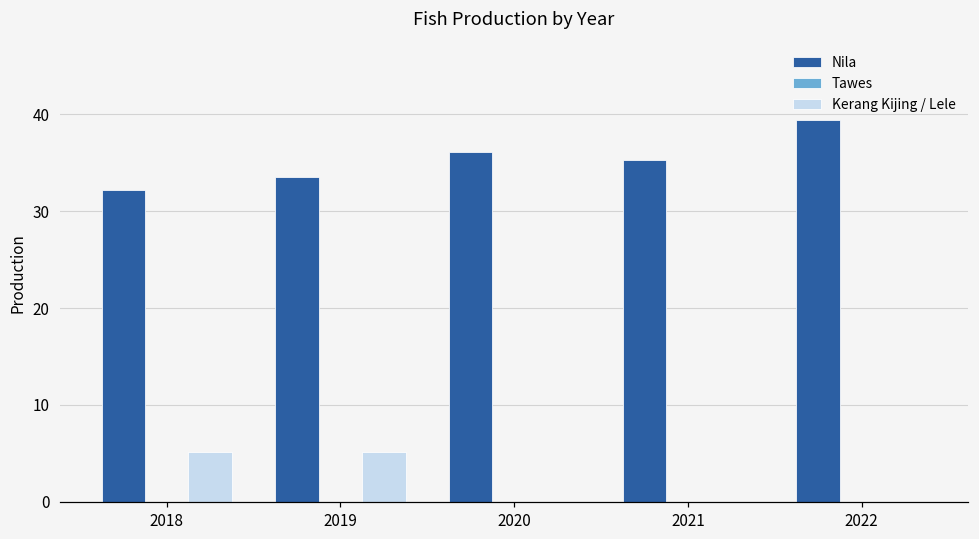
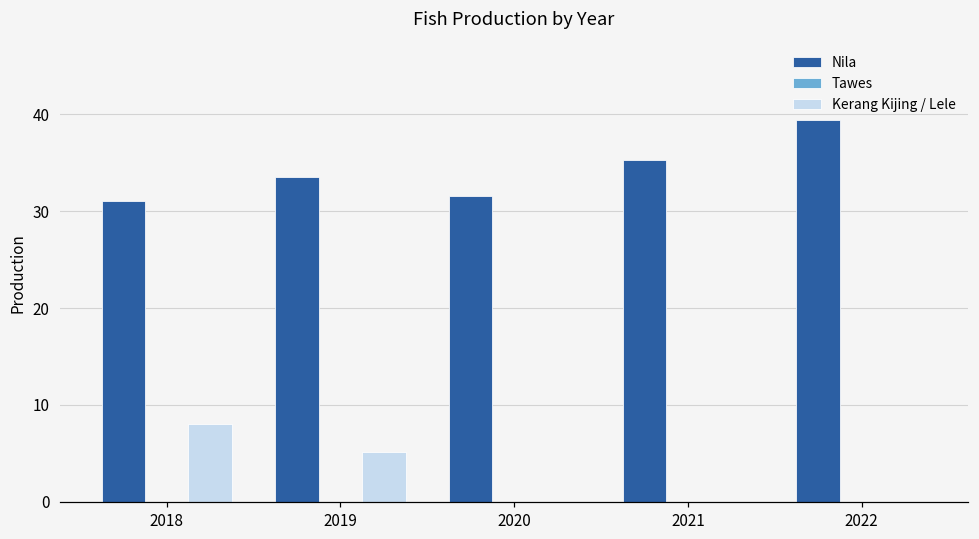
Nila, 2018: 32 -> 31
Kerang Kijing / Lele, 2018: 5 -> 8
Nila, 2020: 36 -> 32
